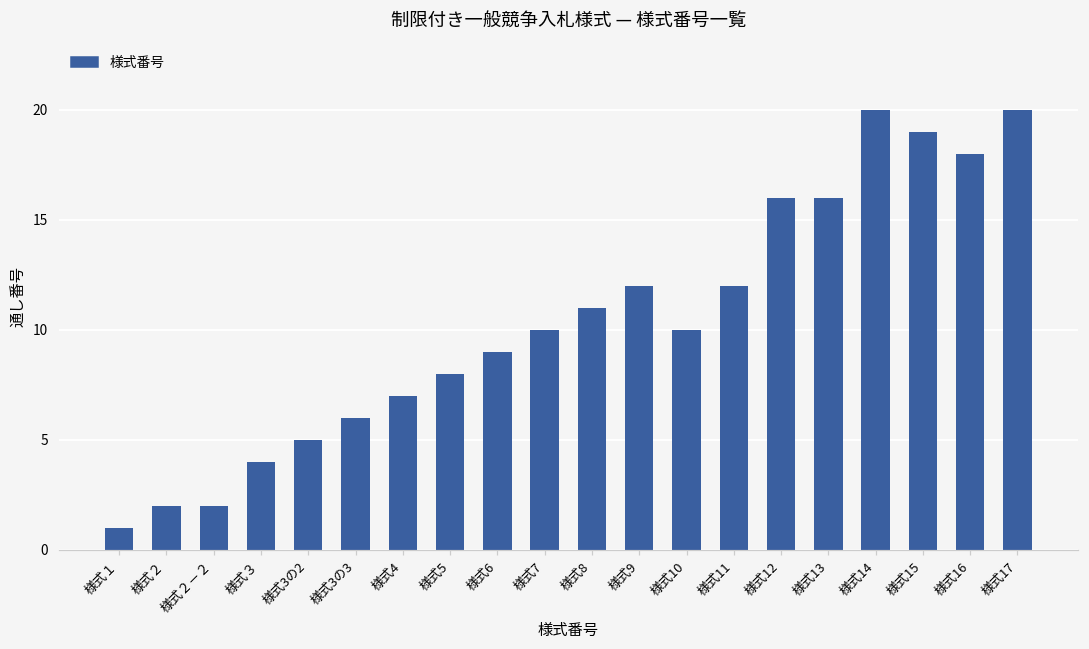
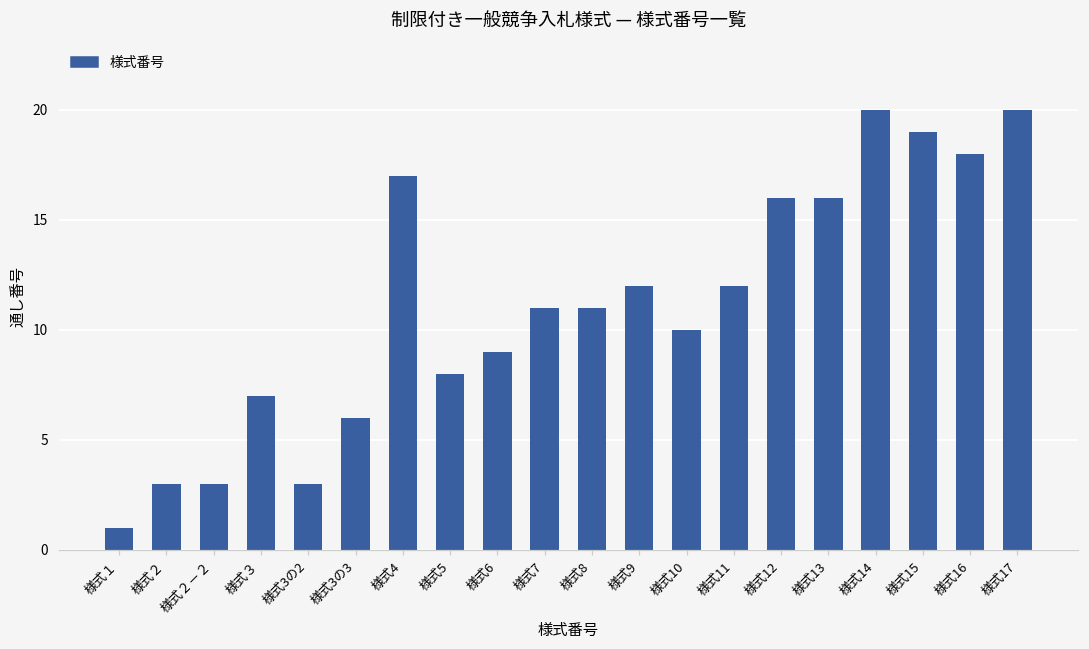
様式２: 2 -> 3
様式２－２: 2 -> 3
様式３: 4 -> 7
様式3の2: 5 -> 3
様式4: 7 -> 17
様式7: 10 -> 11
